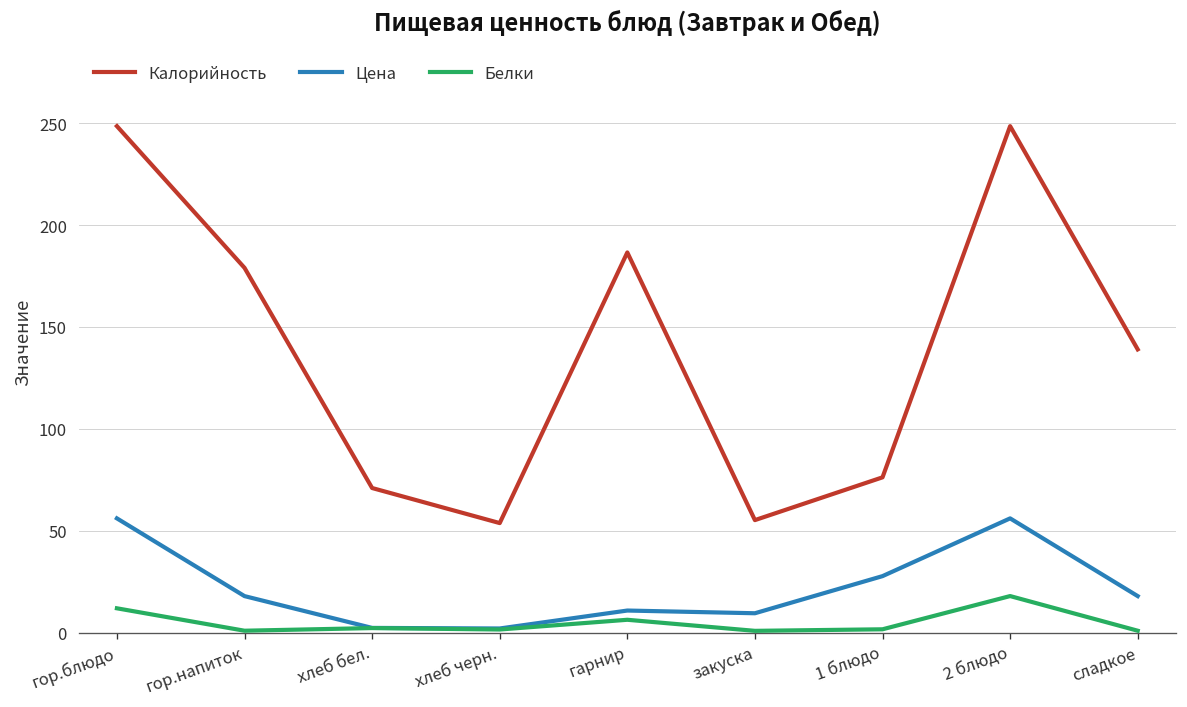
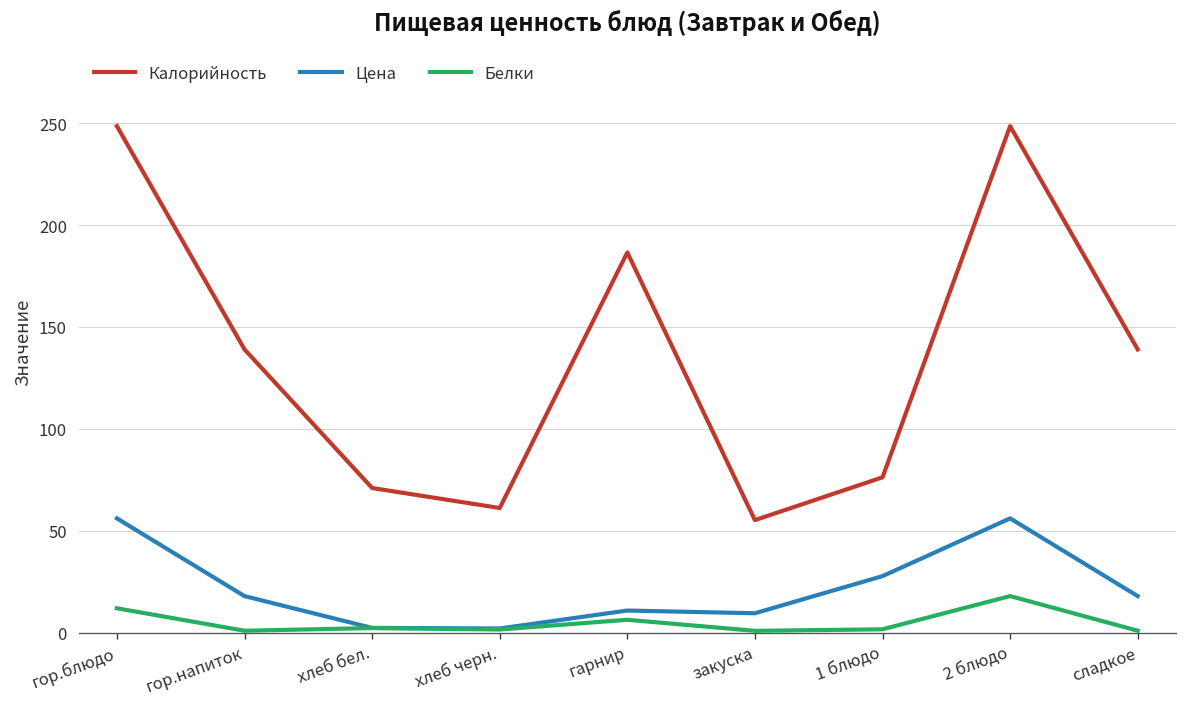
Калорийность, гор.напиток: 179 -> 139
Калорийность, хлеб черн.: 54 -> 61
